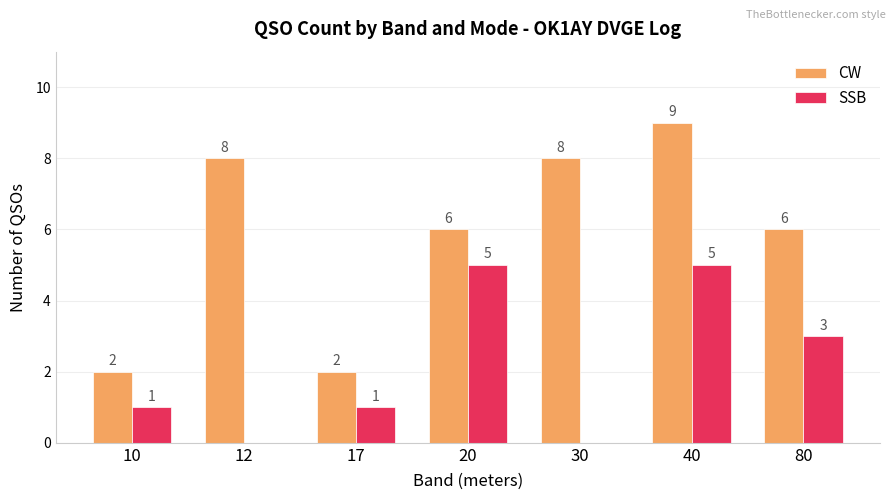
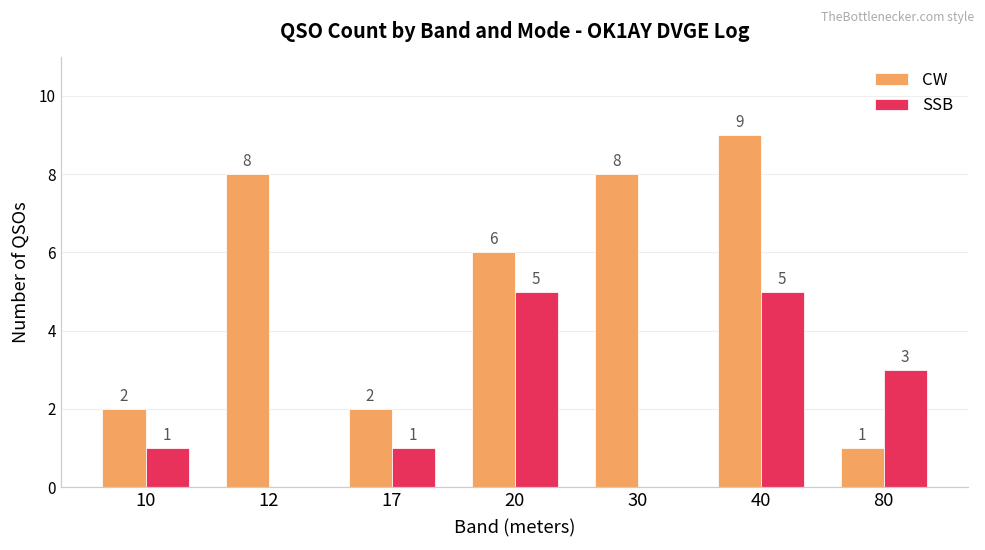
CW, 80: 6 -> 1
